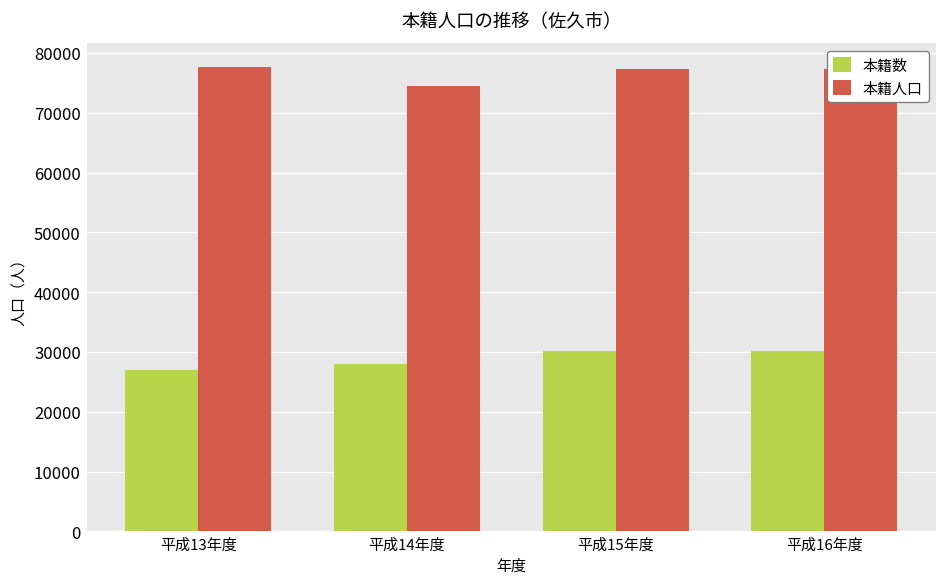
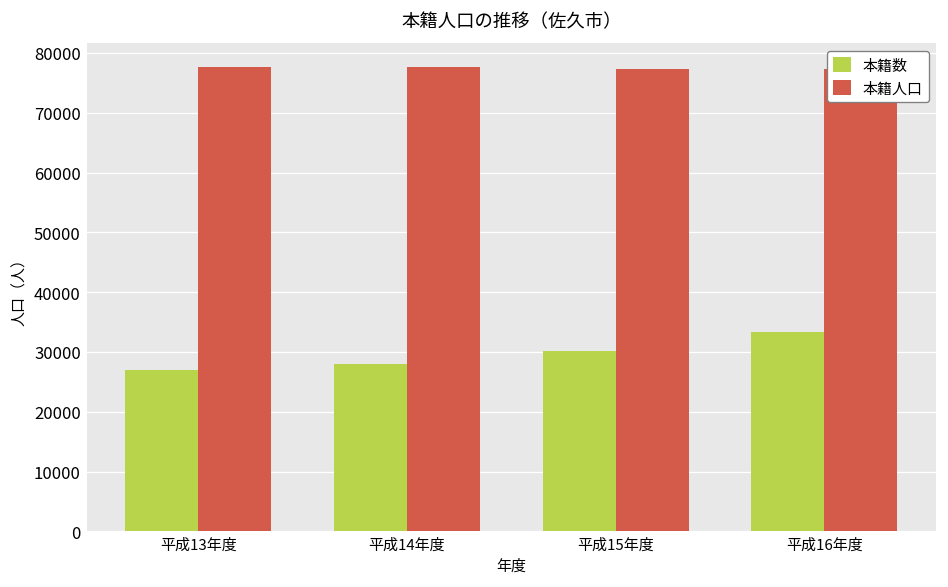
本籍人口, 平成14年度: 75000 -> 78000
本籍数, 平成16年度: 30000 -> 33000
